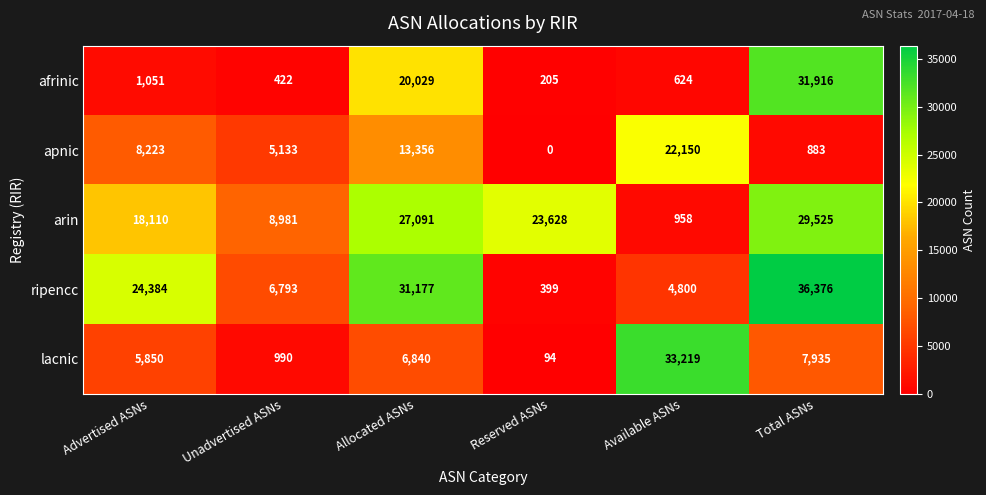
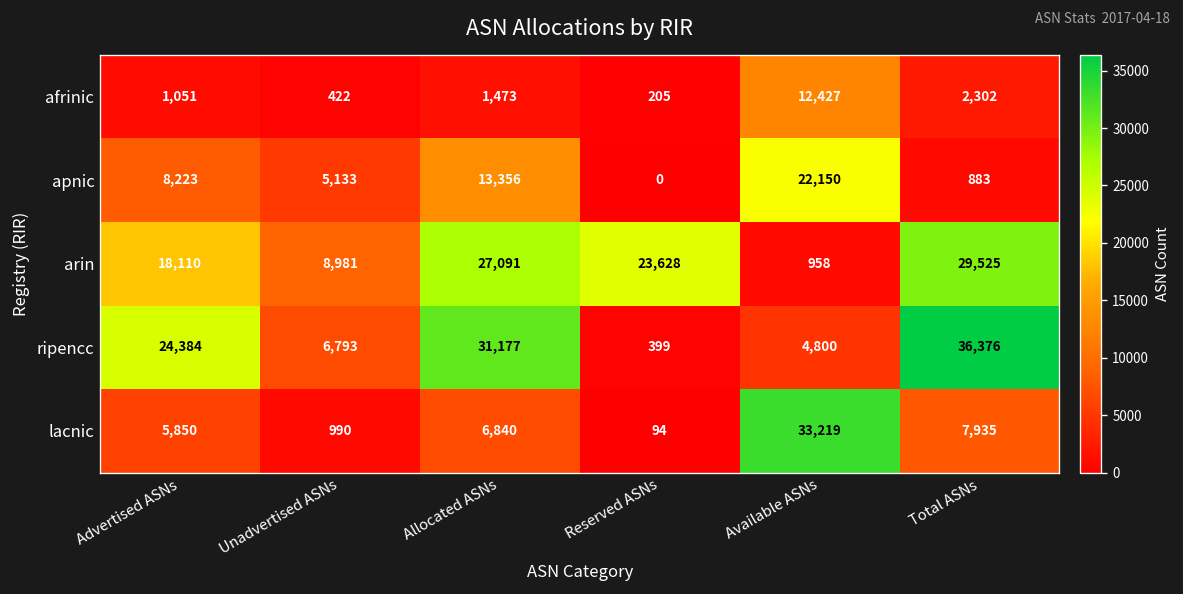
afrinic, Allocated ASNs: 20,029 -> 1,473
afrinic, Available ASNs: 624 -> 12,427
afrinic, Total ASNs: 31,916 -> 2,302
